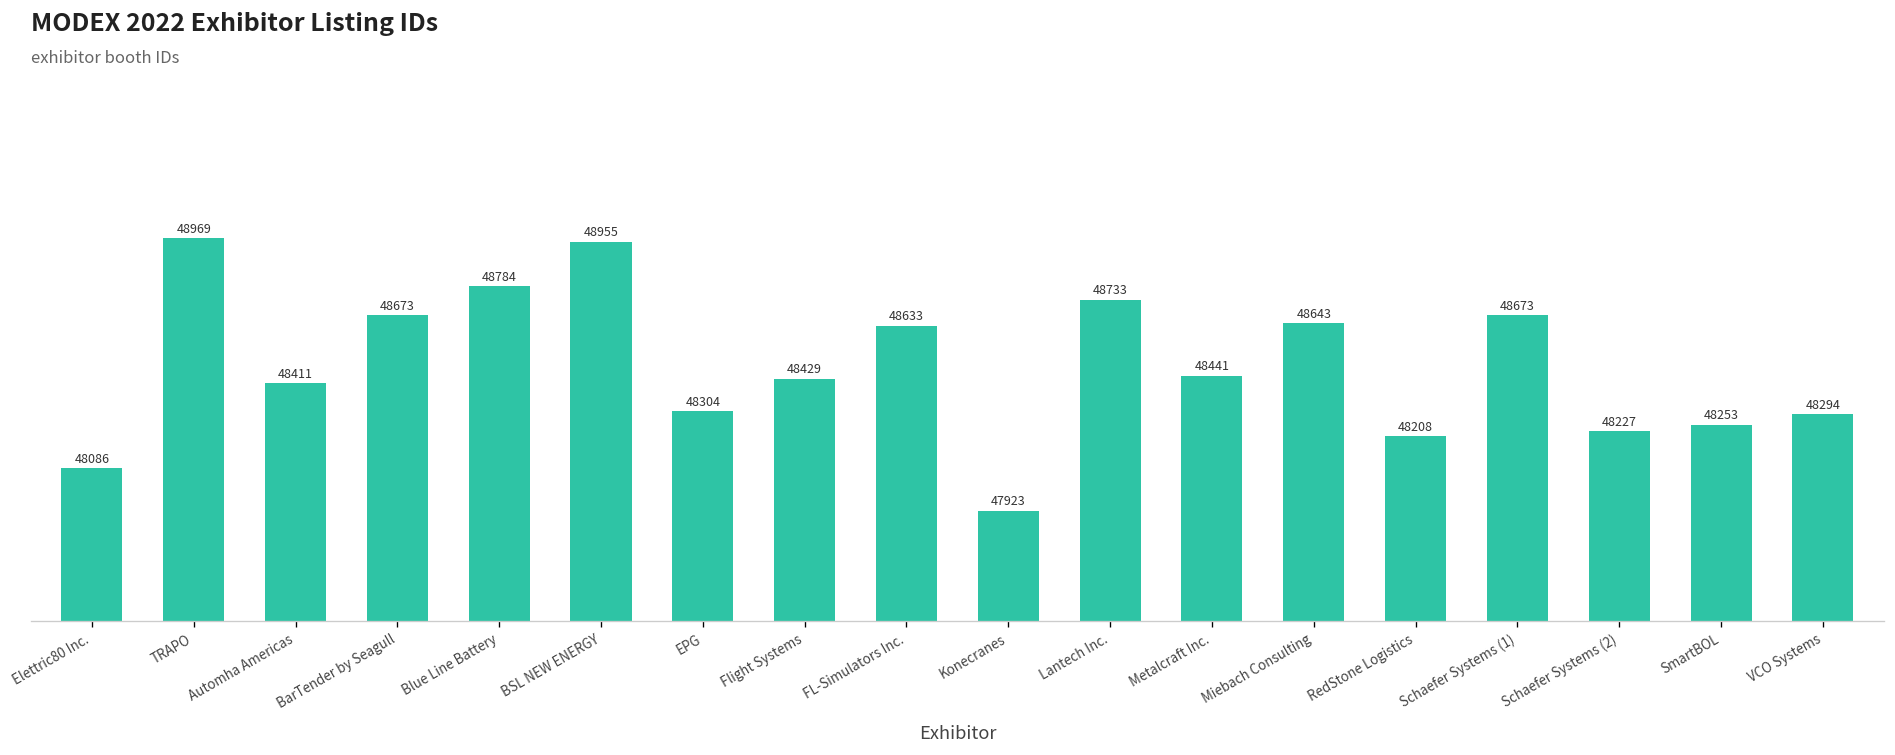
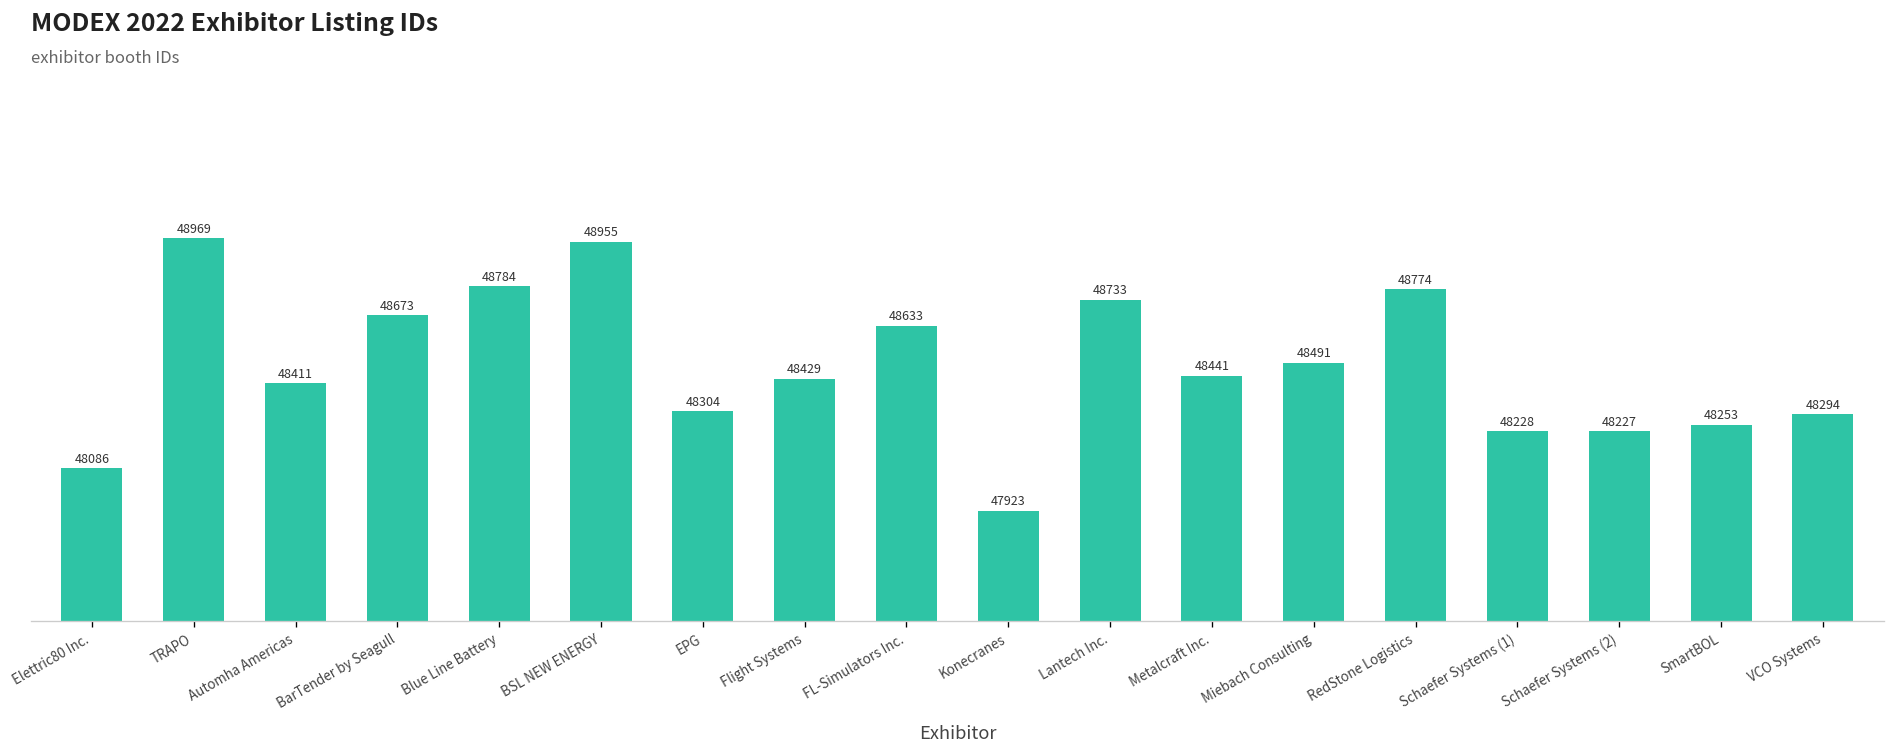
Miebach Consulting: 48643 -> 48491
RedStone Logistics: 48208 -> 48774
Schaefer Systems (1): 48673 -> 48228
